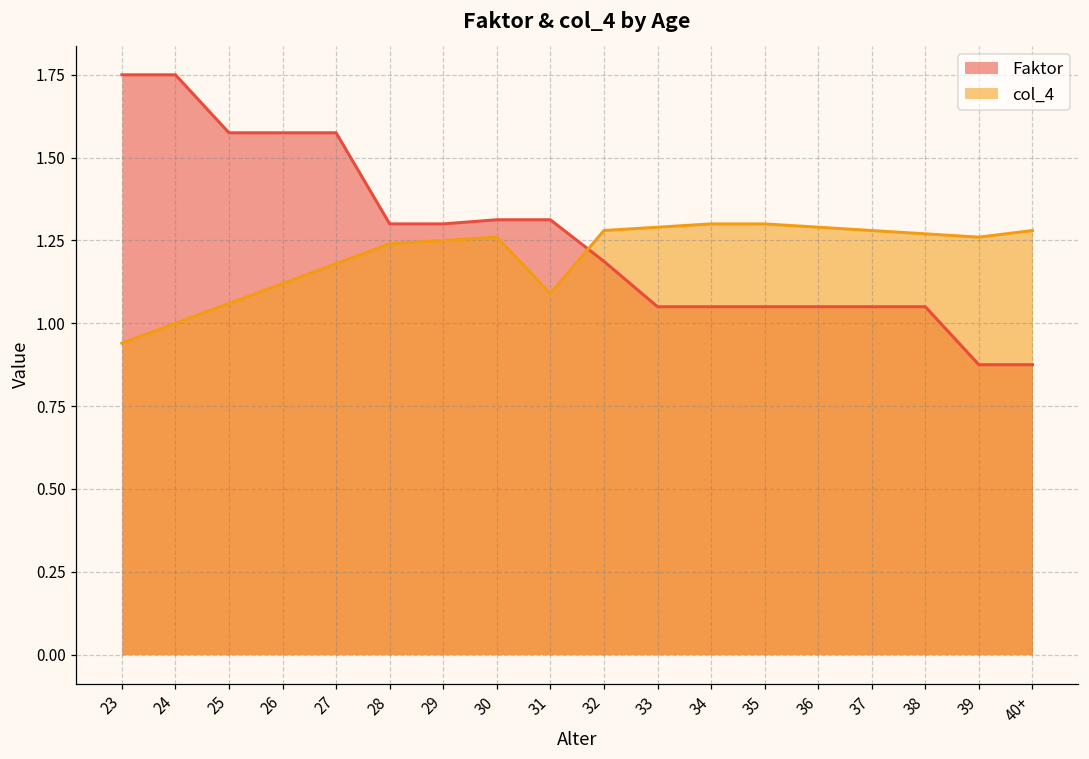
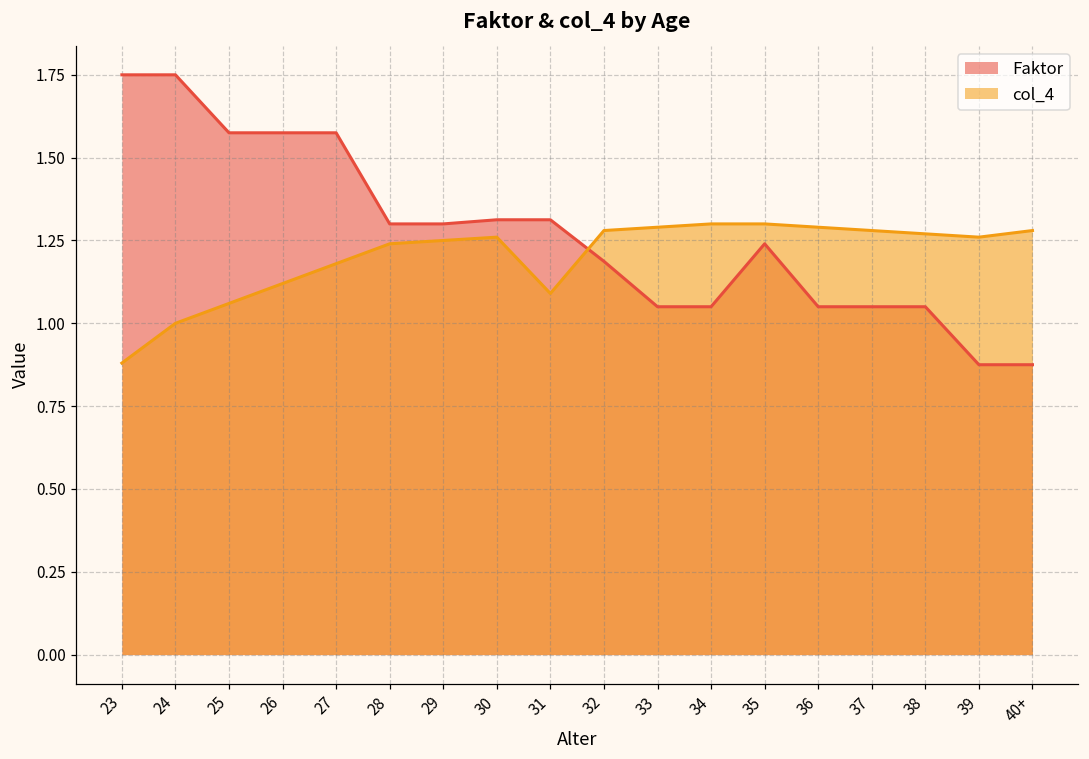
col_4, 23: 0.94 -> 0.88
Faktor, 35: 1.05 -> 1.24
